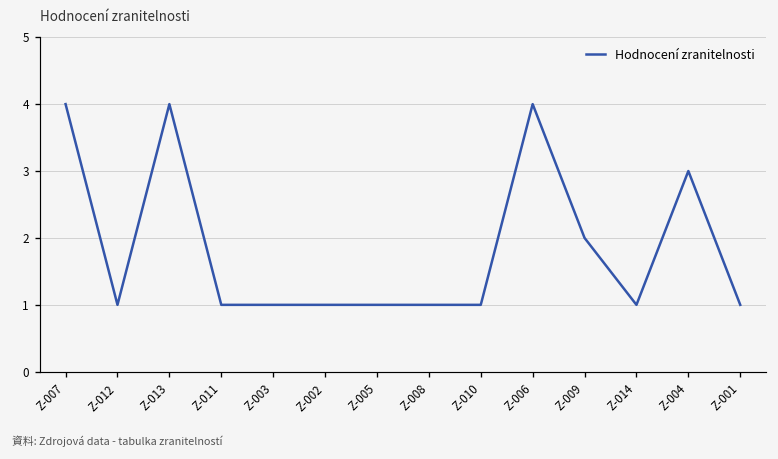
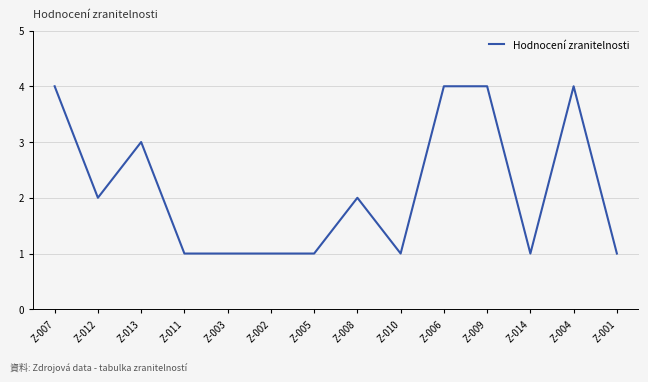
Z-012: 1 -> 2
Z-013: 4 -> 3
Z-008: 1 -> 2
Z-009: 2 -> 4
Z-004: 3 -> 4
